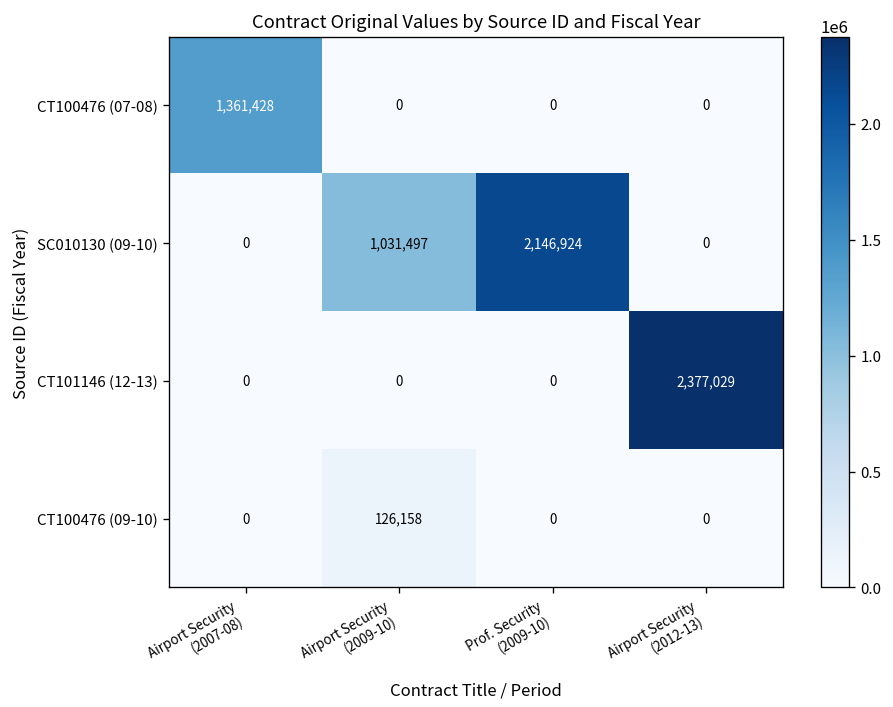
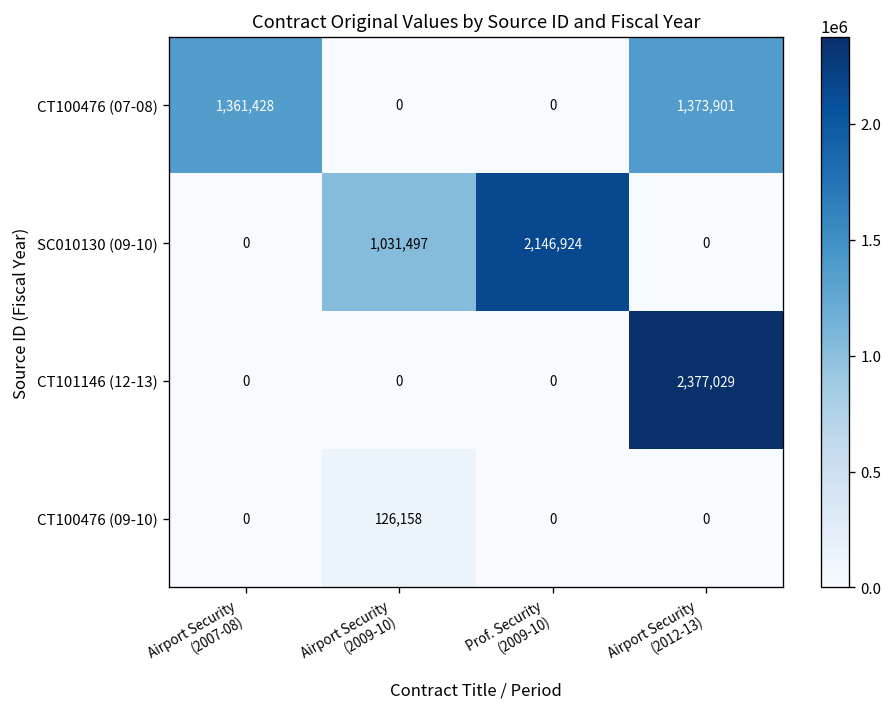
CT100476 (07-08), Airport Security (2012-13): 0 -> 1,373,901
